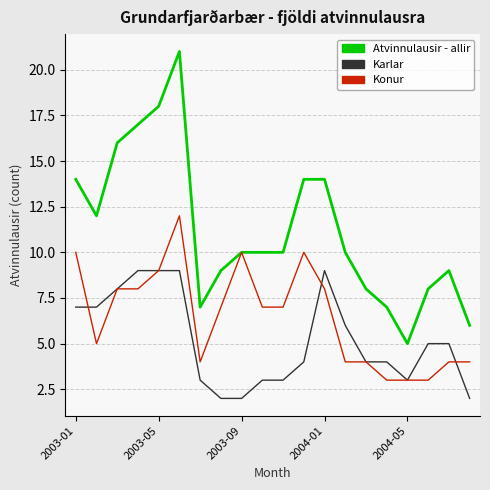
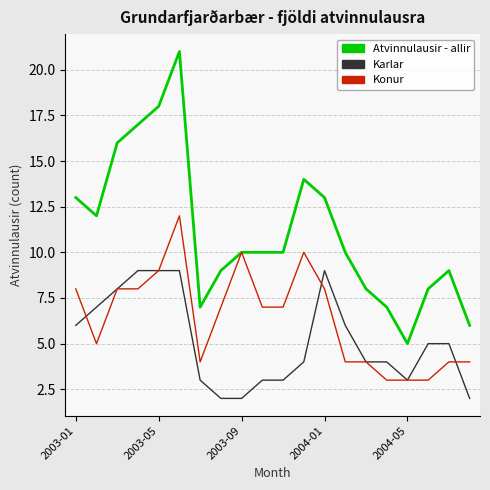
Atvinnulausir - allir, 2003-01: 14 -> 13
Karlar, 2003-01: 7 -> 6
Konur, 2003-01: 10 -> 8
Atvinnulausir - allir, 2004-01: 14 -> 13
